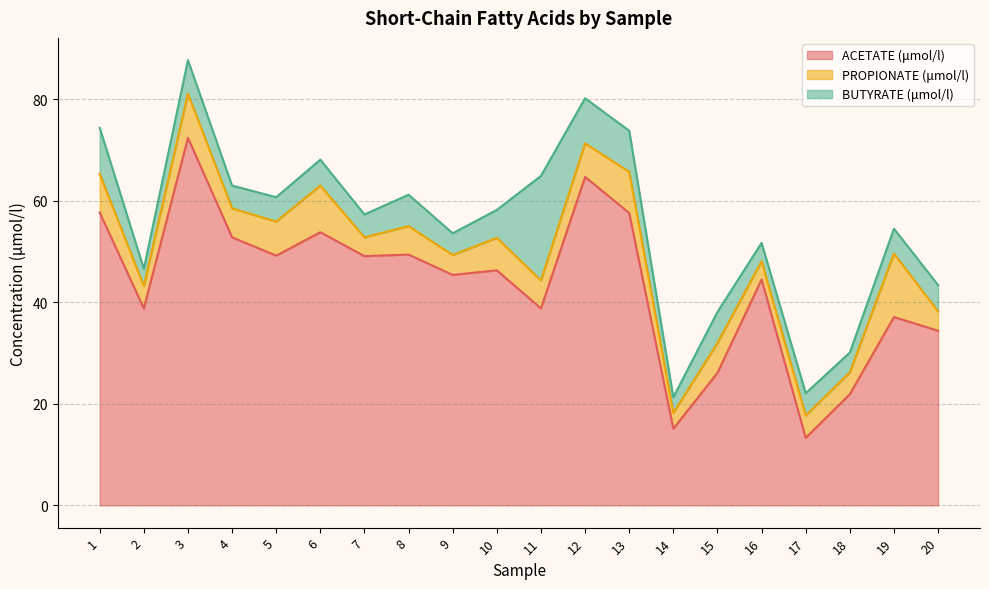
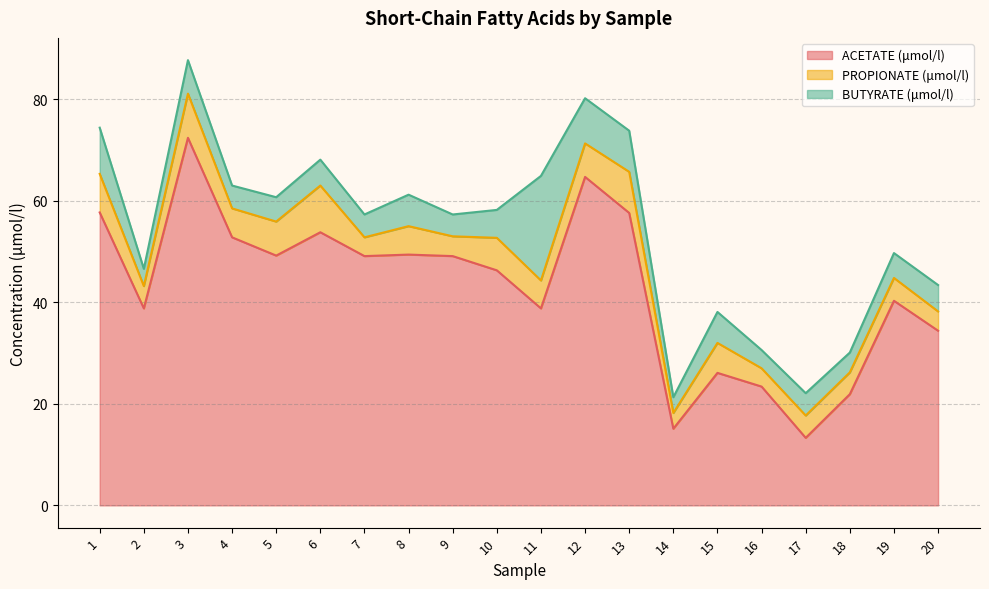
ACETATE (μmol/l), 9: 45 -> 49
ACETATE (μmol/l), 16: 45 -> 23
ACETATE (μmol/l), 19: 37 -> 40
PROPIONATE (μmol/l), 19: 13 -> 5
